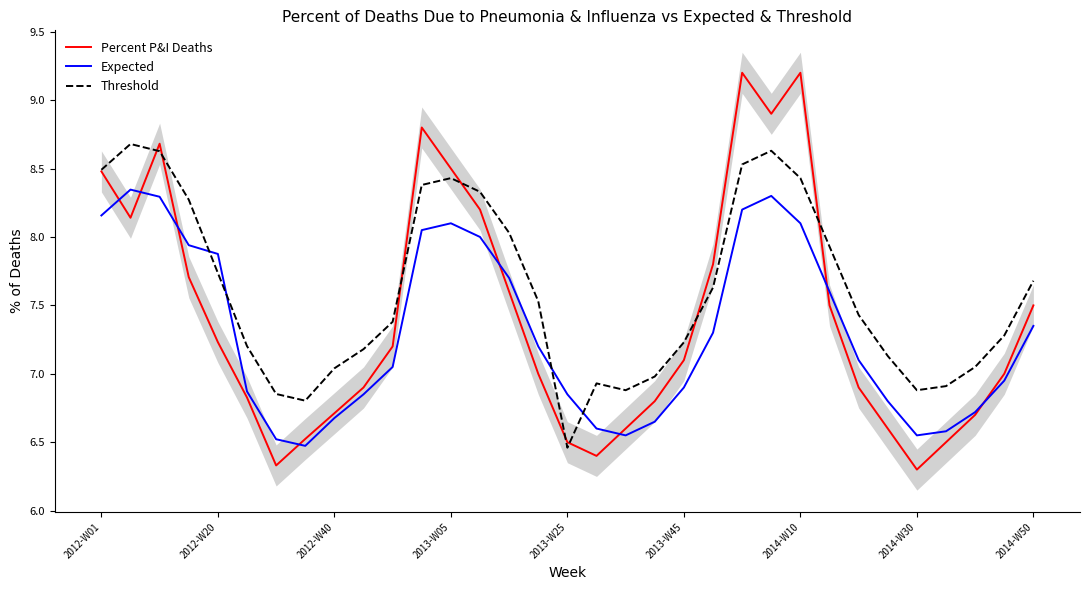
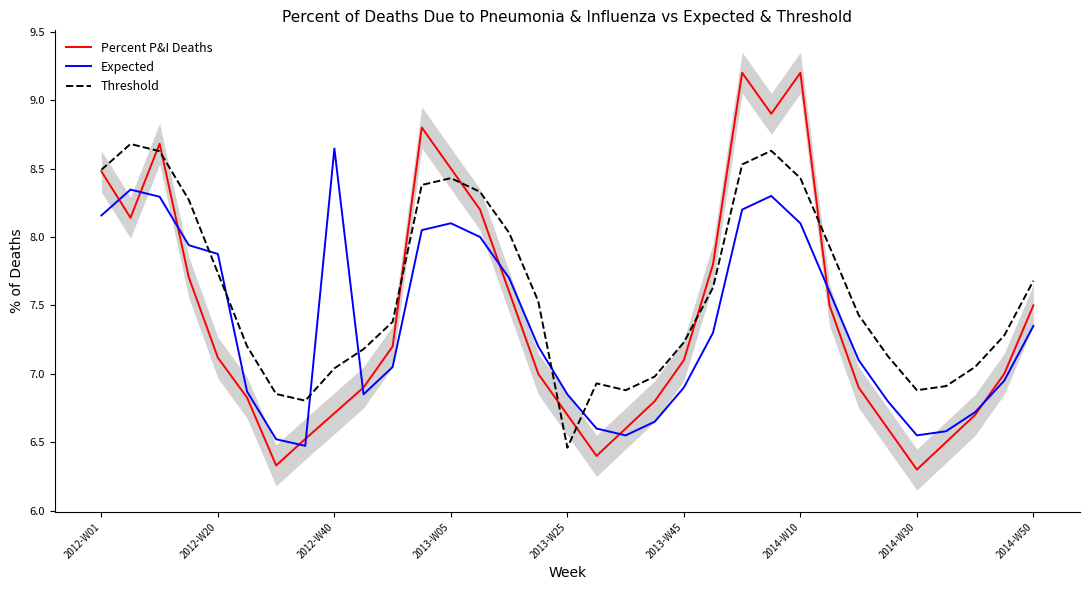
Percent P&I Deaths, 2012-W20: 7.23 -> 7.12
Expected, 2012-W40: 6.68 -> 8.65
Percent P&I Deaths, 2013-W25: 6.5 -> 6.7
